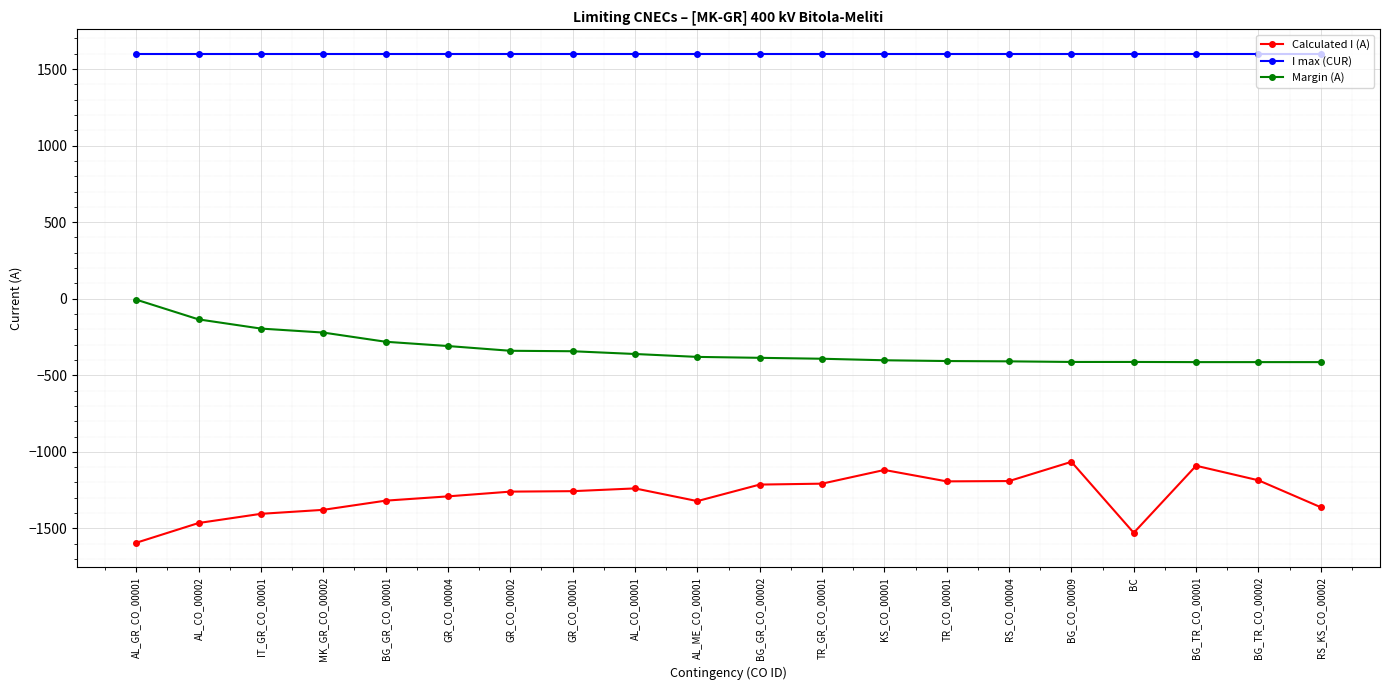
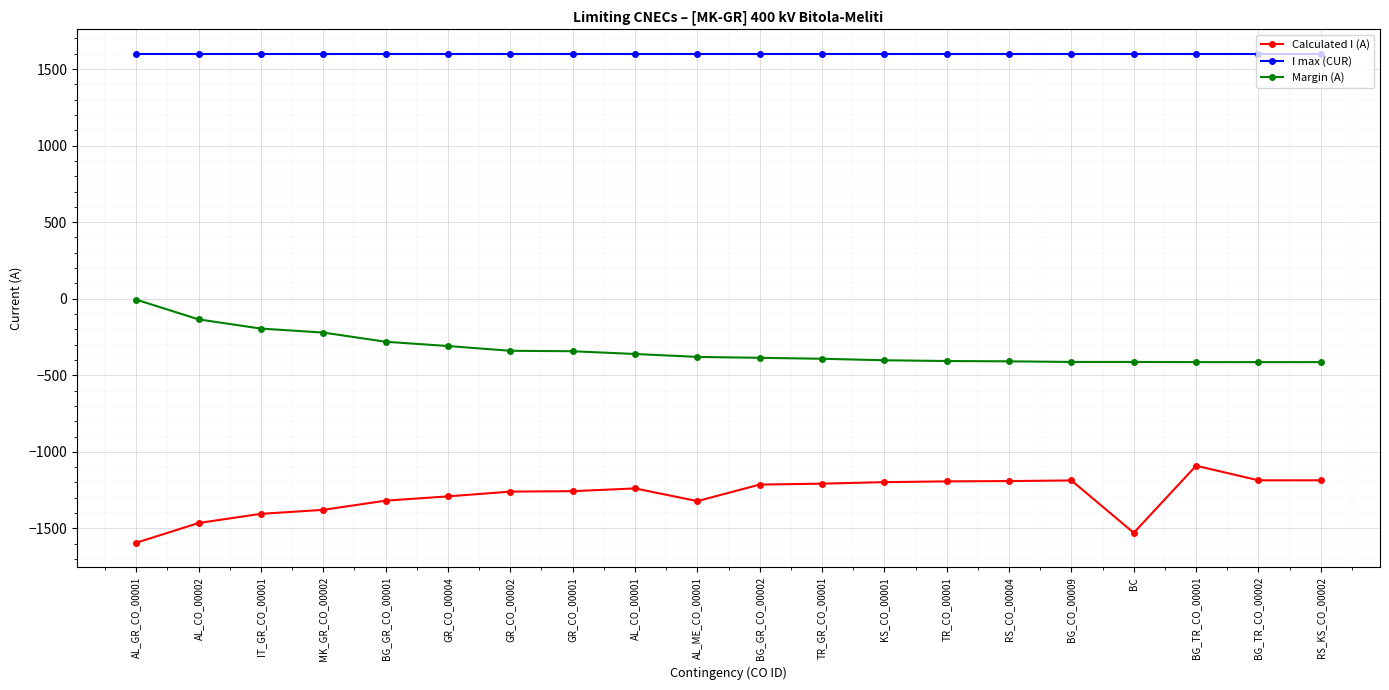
Calculated I (A), KS_CO_00001: -1120 -> -1200
Calculated I (A), BG_CO_00009: -1070 -> -1190
Calculated I (A), RS_KS_CO_00002: -1360 -> -1190
